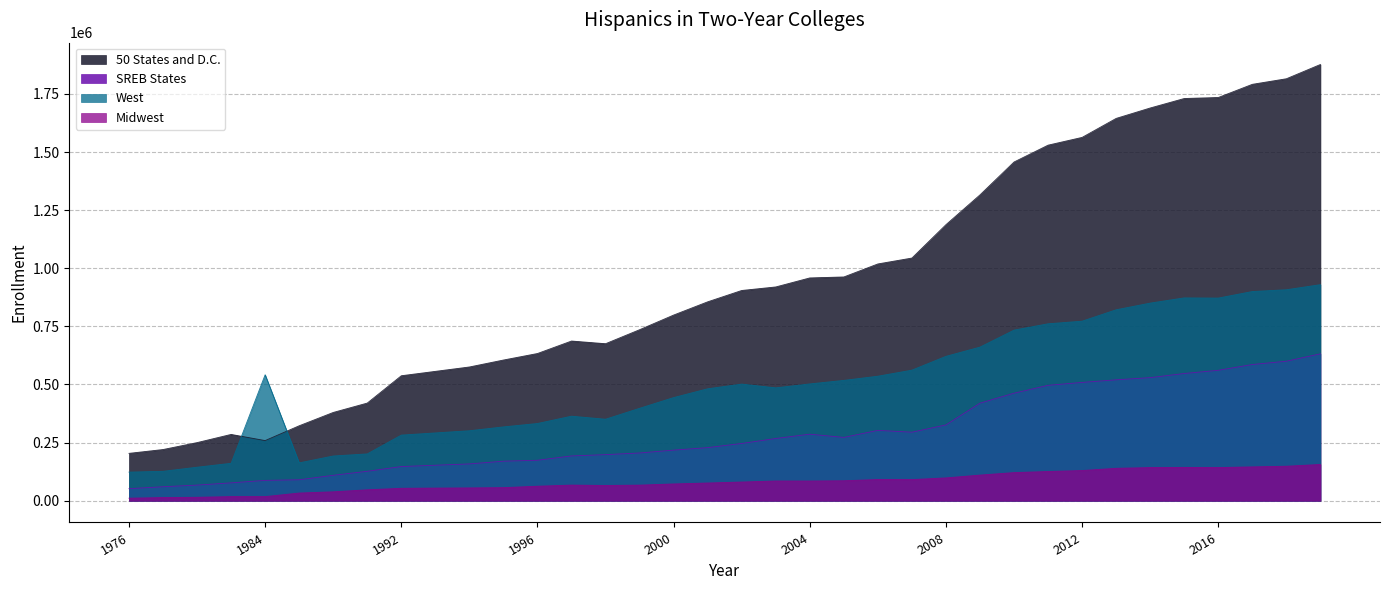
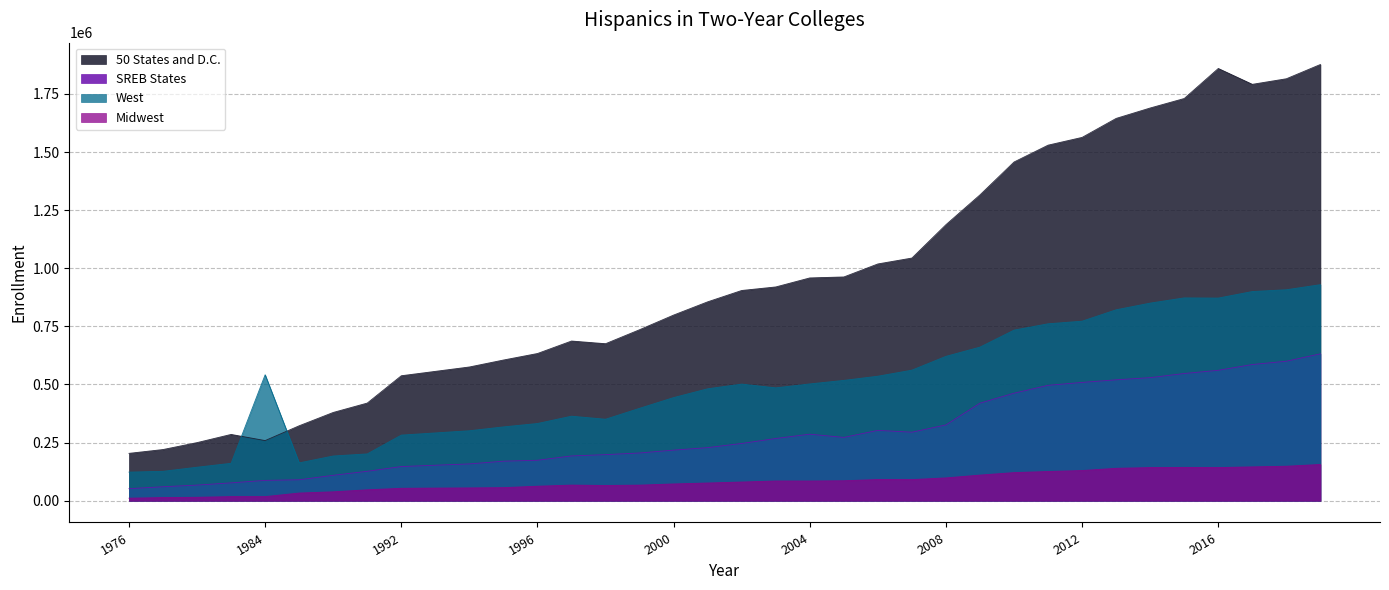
50 States and D.C., 2016: 1730000 -> 1860000
